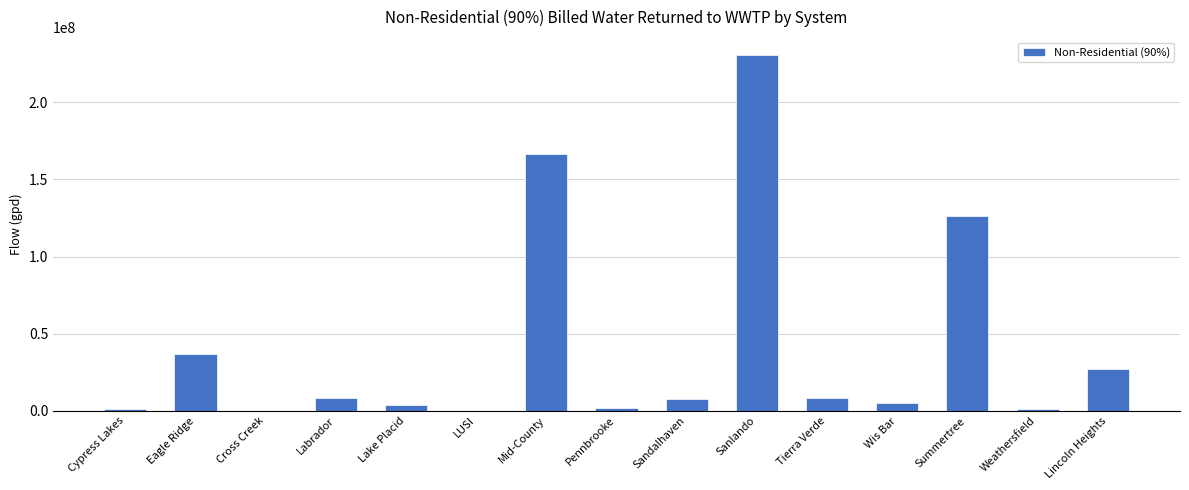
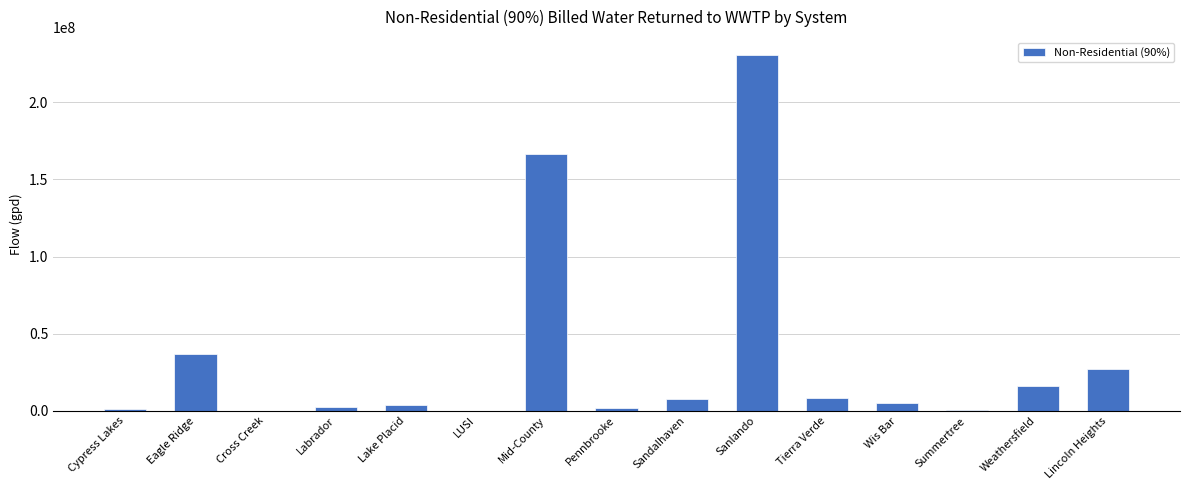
Labrador: 9000000 -> 3000000
Summertree: 126000000 -> 1000000
Weathersfield: 1000000 -> 16000000
